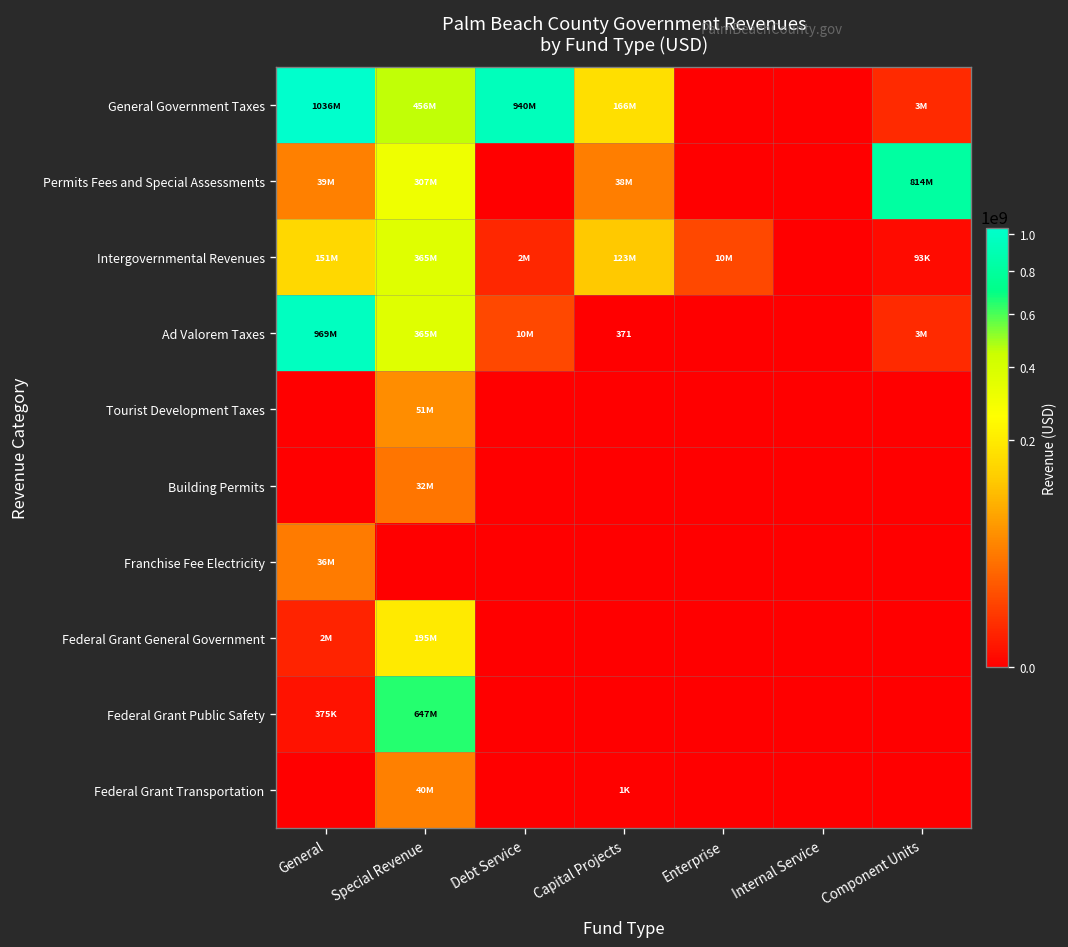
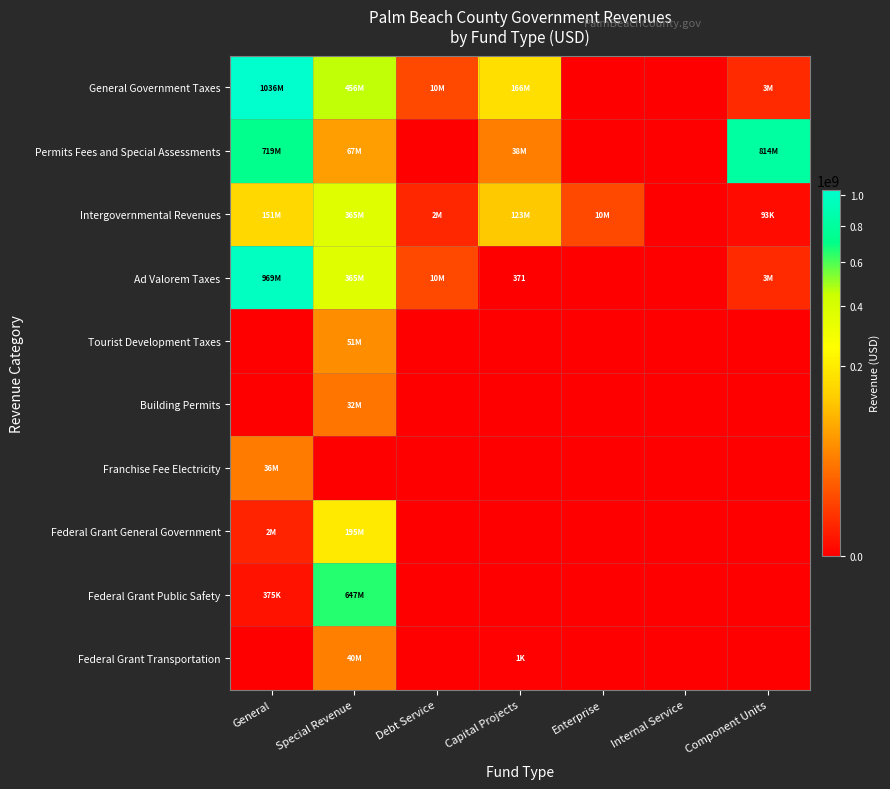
General Government Taxes, Debt Service: 940M -> 10M
Permits Fees and Special Assessments, General: 39M -> 719M
Permits Fees and Special Assessments, Special Revenue: 307M -> 67M
